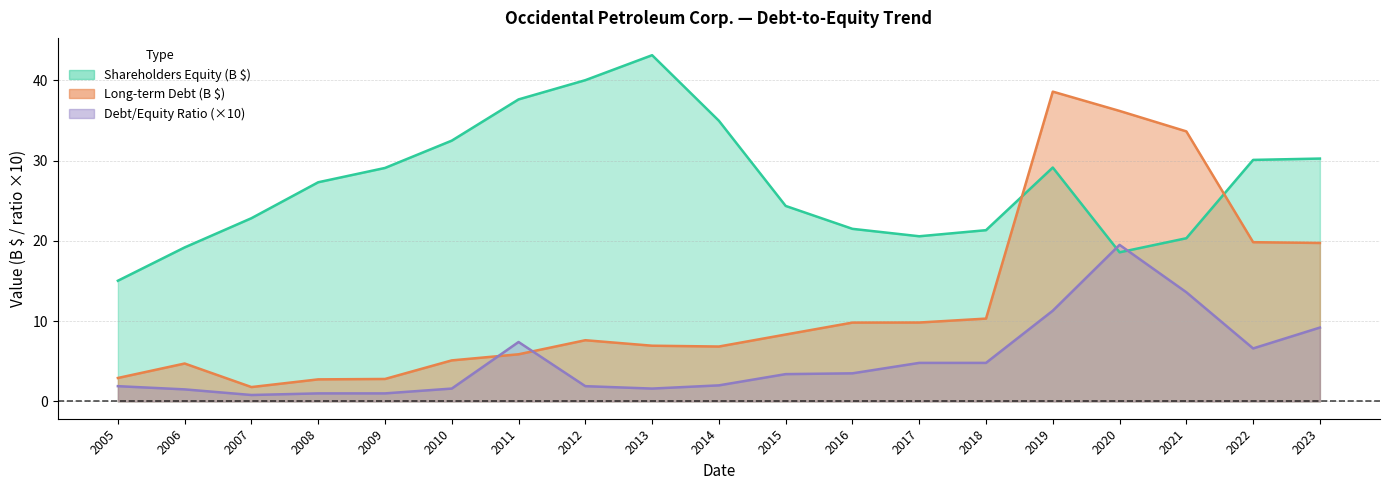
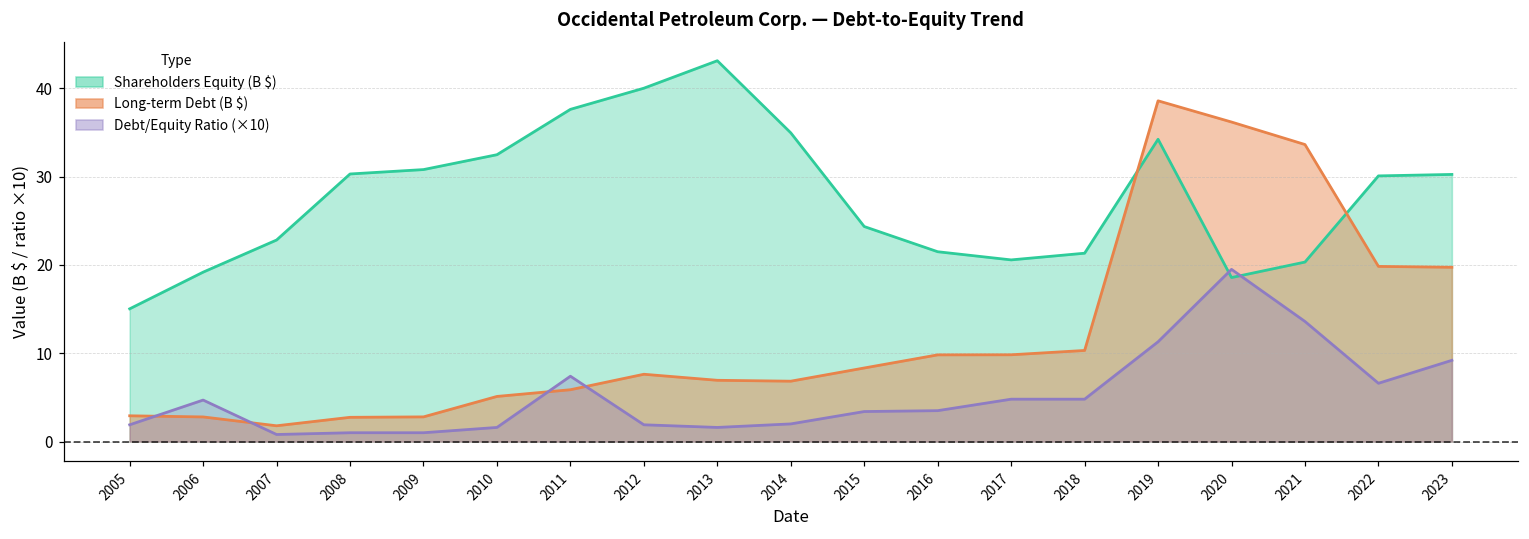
Long-term Debt (B $), 2006: 5 -> 3
Debt/Equity Ratio (×10), 2006: 2 -> 5
Shareholders Equity (B $), 2008: 27 -> 30
Shareholders Equity (B $), 2009: 29 -> 31
Shareholders Equity (B $), 2019: 29 -> 34
